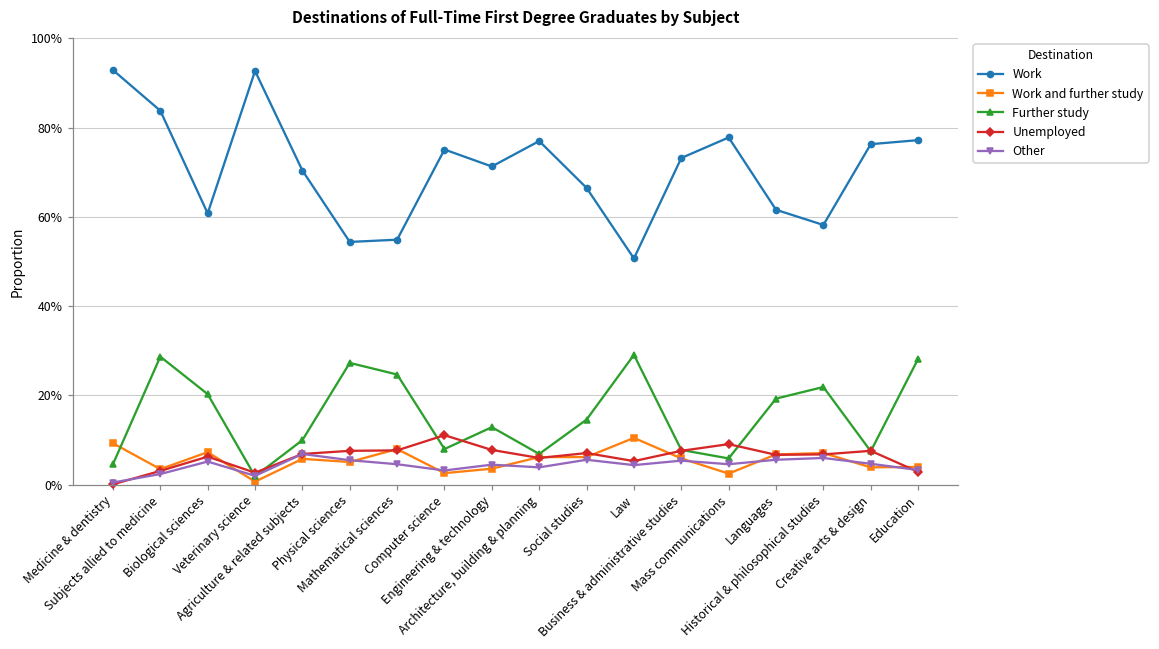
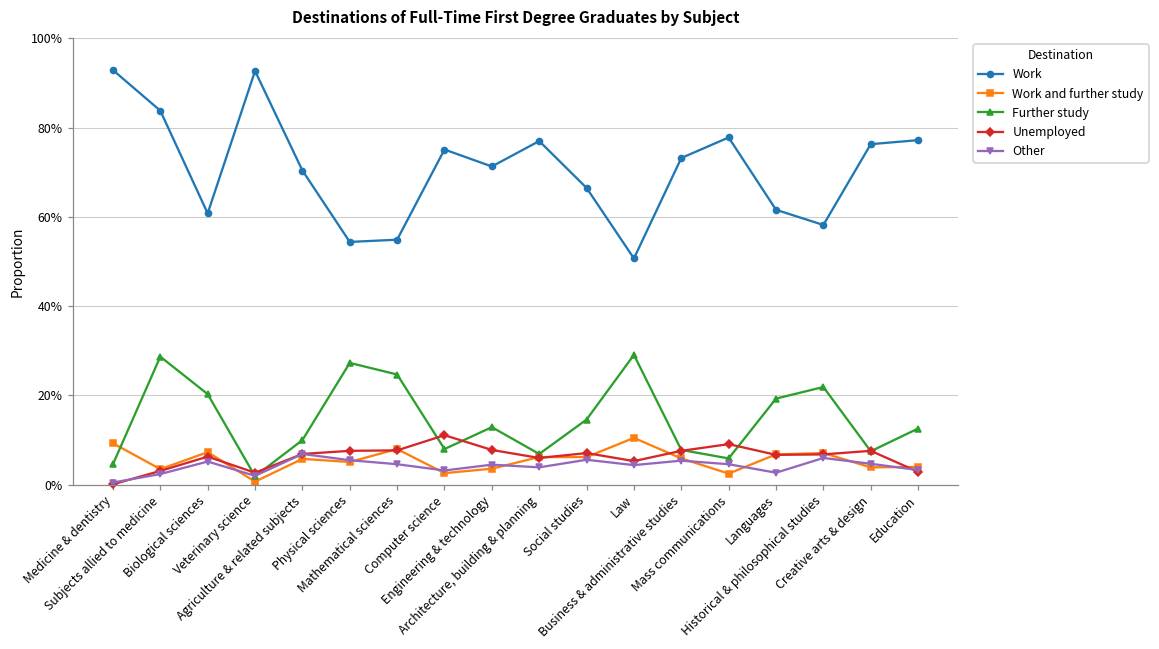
Other, Languages: 6% -> 3%
Further study, Education: 28% -> 13%
